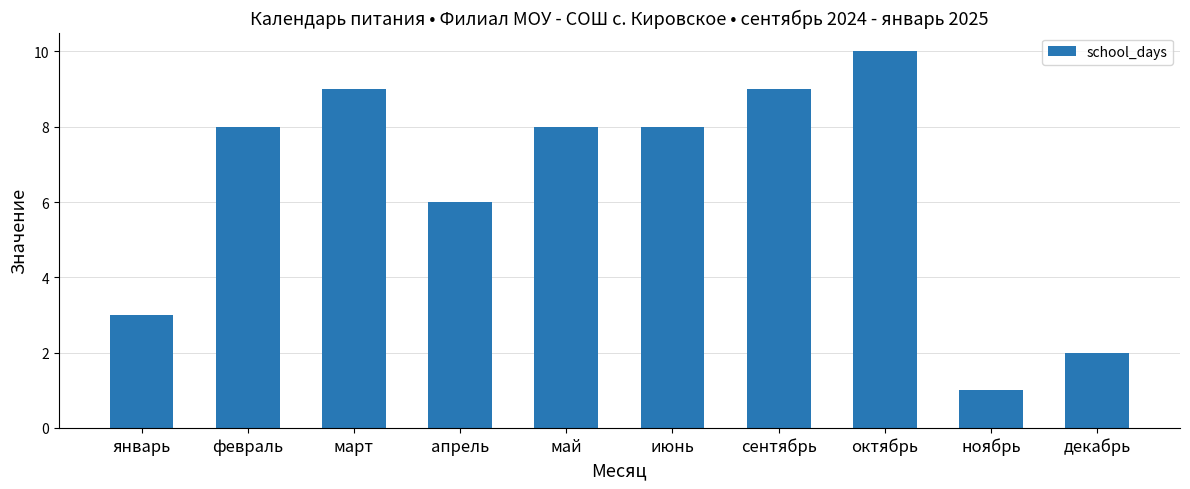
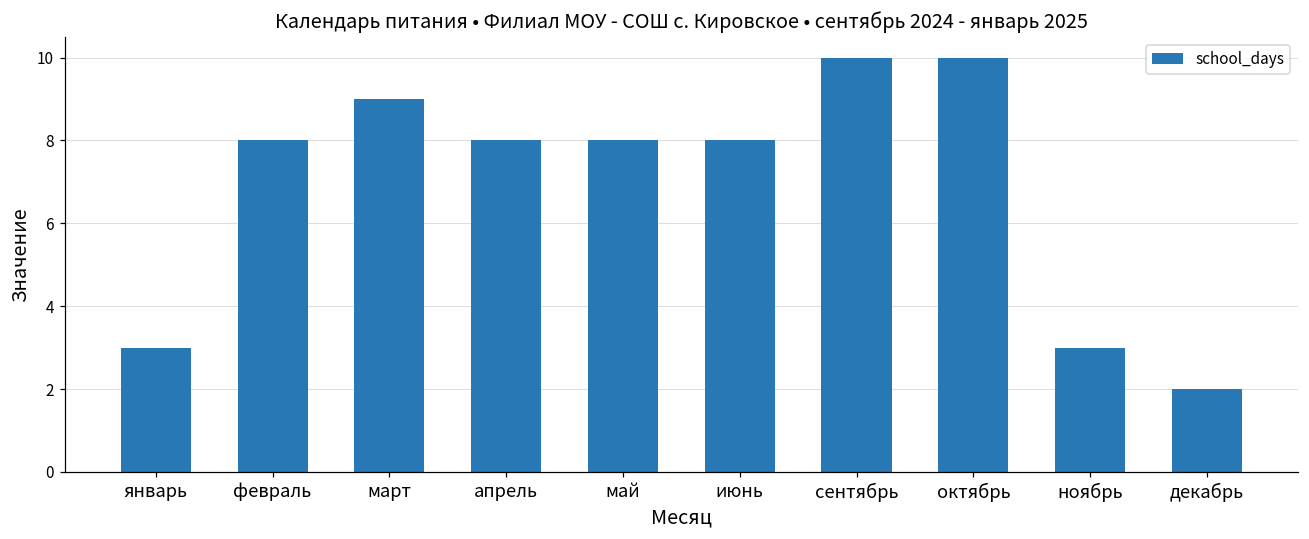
апрель: 6 -> 8
сентябрь: 9 -> 10
ноябрь: 1 -> 3
